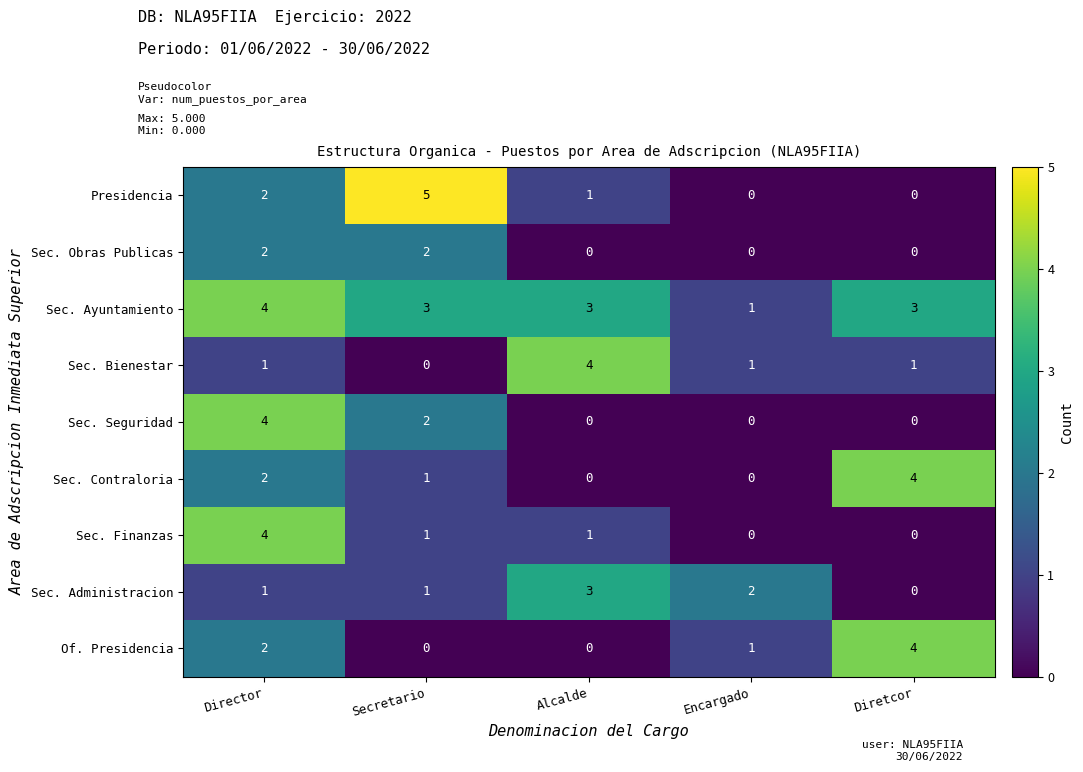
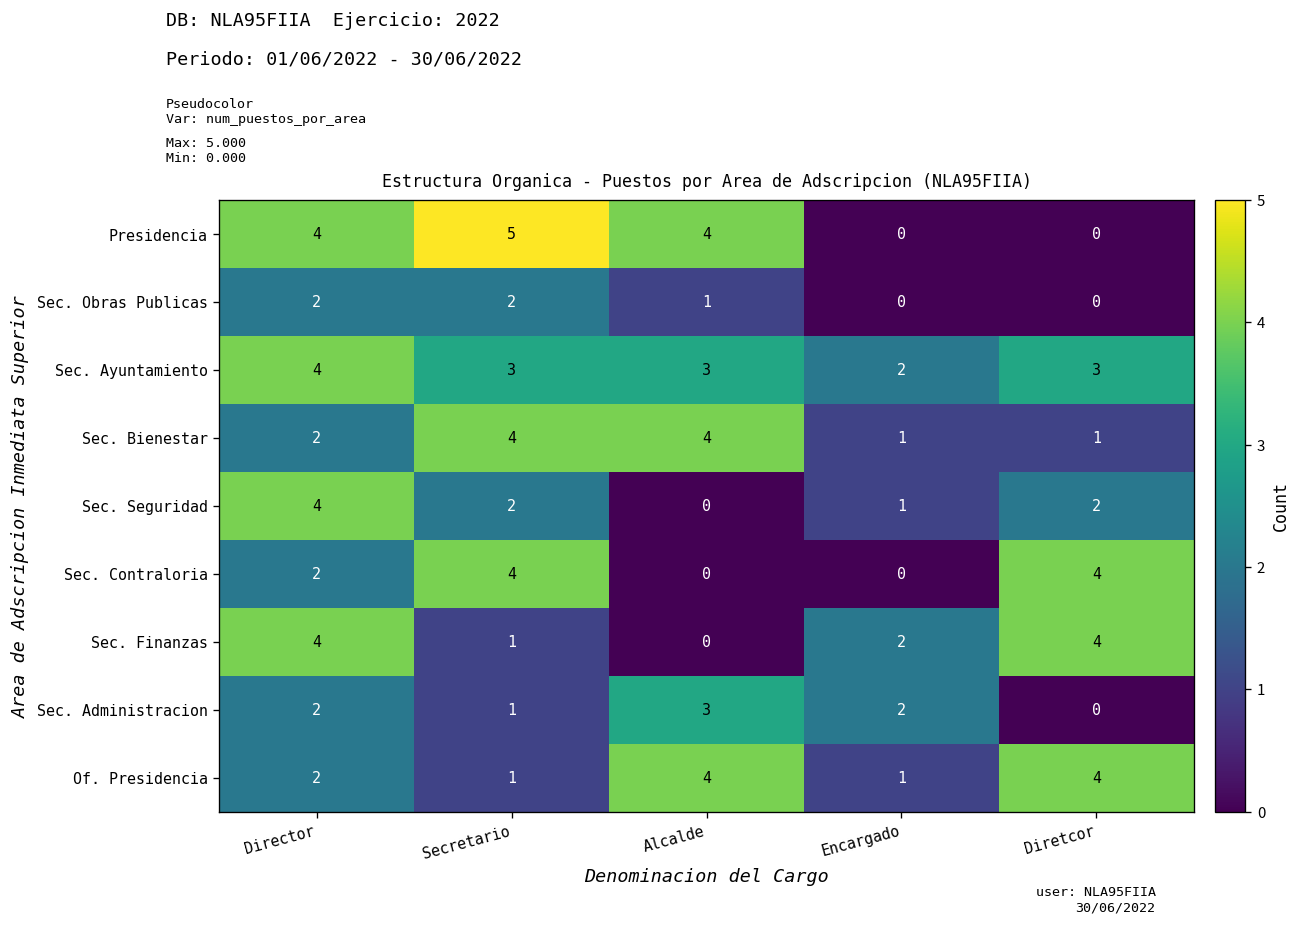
Presidencia, Director: 2 -> 4
Presidencia, Alcalde: 1 -> 4
Sec. Obras Publicas, Alcalde: 0 -> 1
Sec. Ayuntamiento, Encargado: 1 -> 2
Sec. Bienestar, Director: 1 -> 2
Sec. Bienestar, Secretario: 0 -> 4
Sec. Seguridad, Encargado: 0 -> 1
Sec. Seguridad, Diretcor: 0 -> 2
Sec. Contraloria, Secretario: 1 -> 4
Sec. Finanzas, Alcalde: 1 -> 0
Sec. Finanzas, Encargado: 0 -> 2
Sec. Finanzas, Diretcor: 0 -> 4
Sec. Administracion, Director: 1 -> 2
Of. Presidencia, Secretario: 0 -> 1
Of. Presidencia, Alcalde: 0 -> 4
